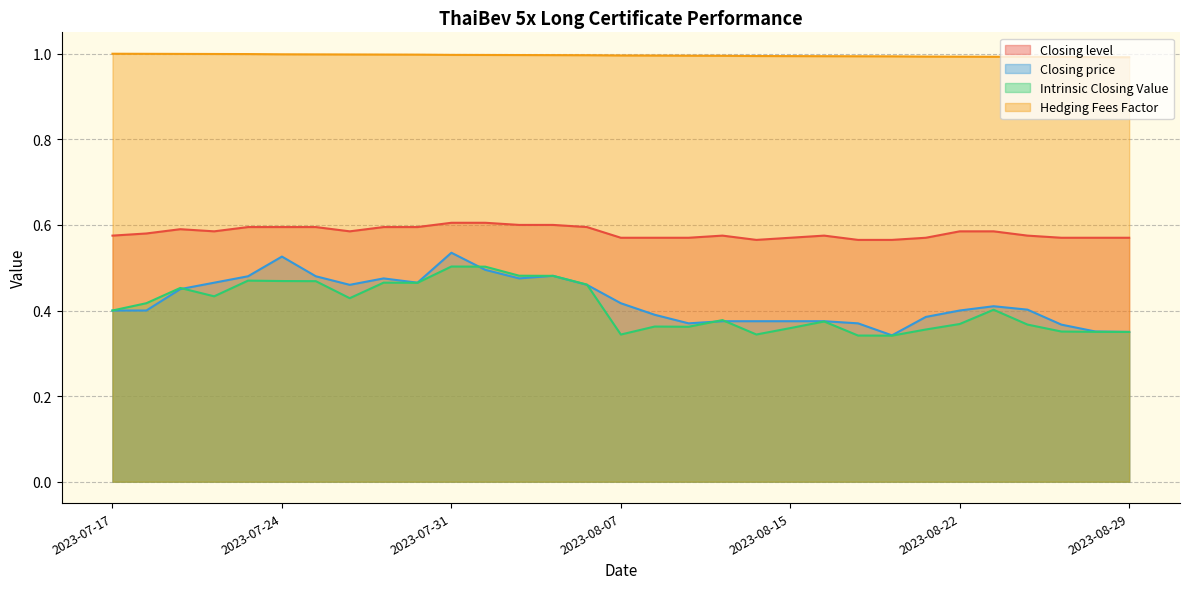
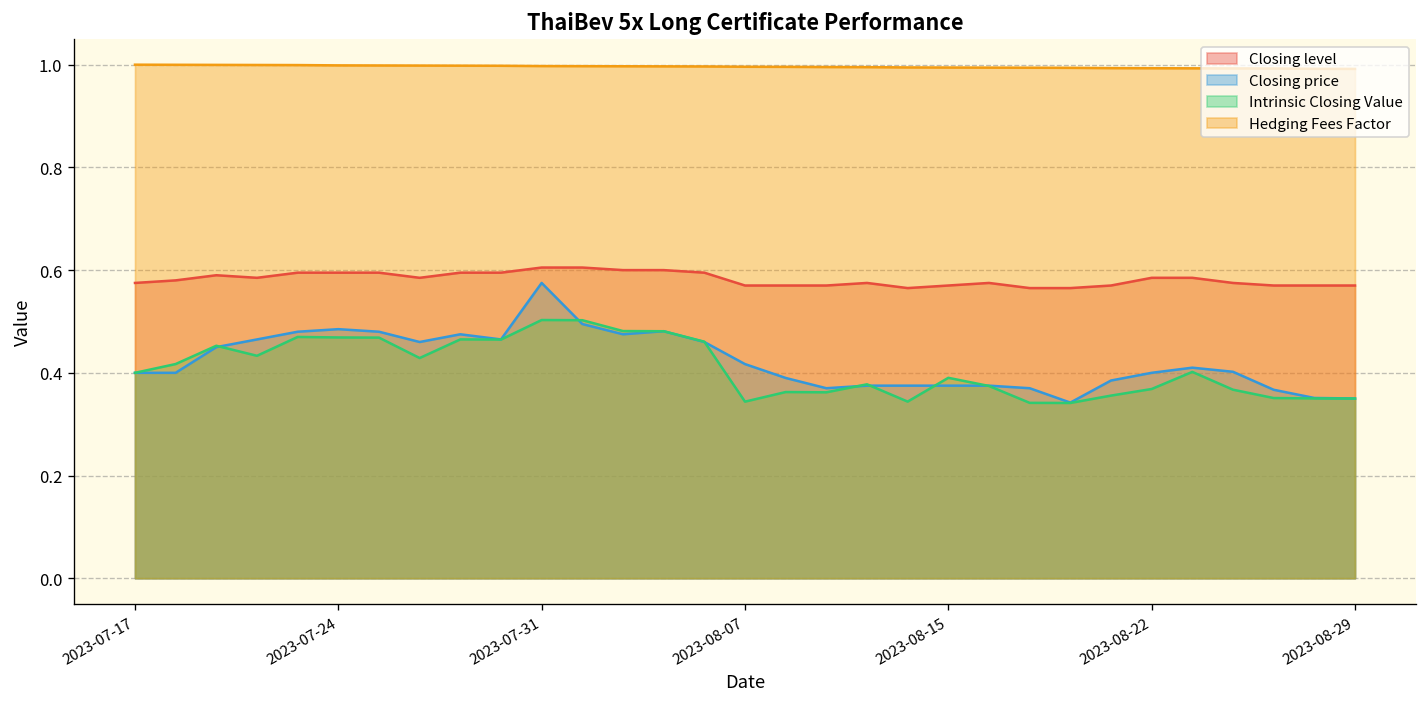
Closing price, 2023-07-24: 0.53 -> 0.49
Closing price, 2023-07-31: 0.54 -> 0.58
Intrinsic Closing Value, 2023-08-15: 0.36 -> 0.39
